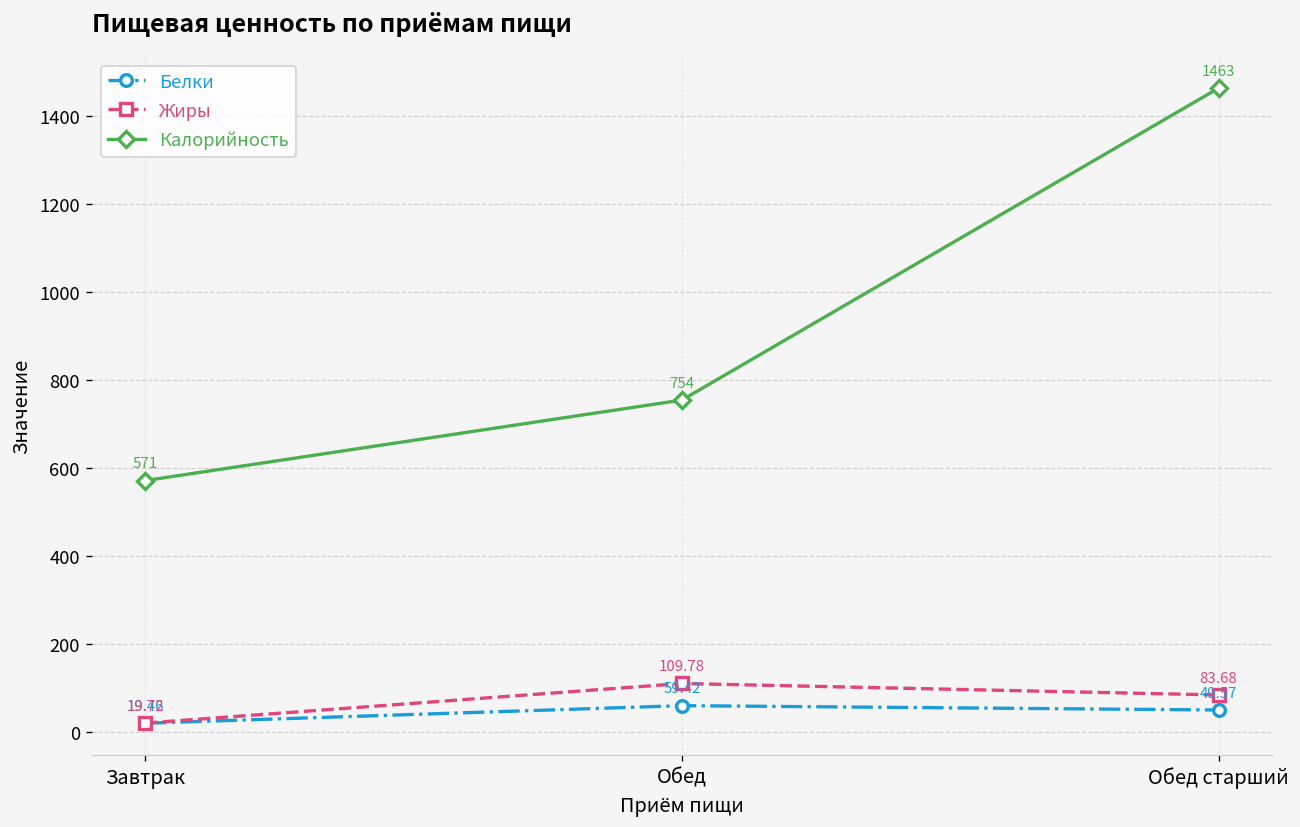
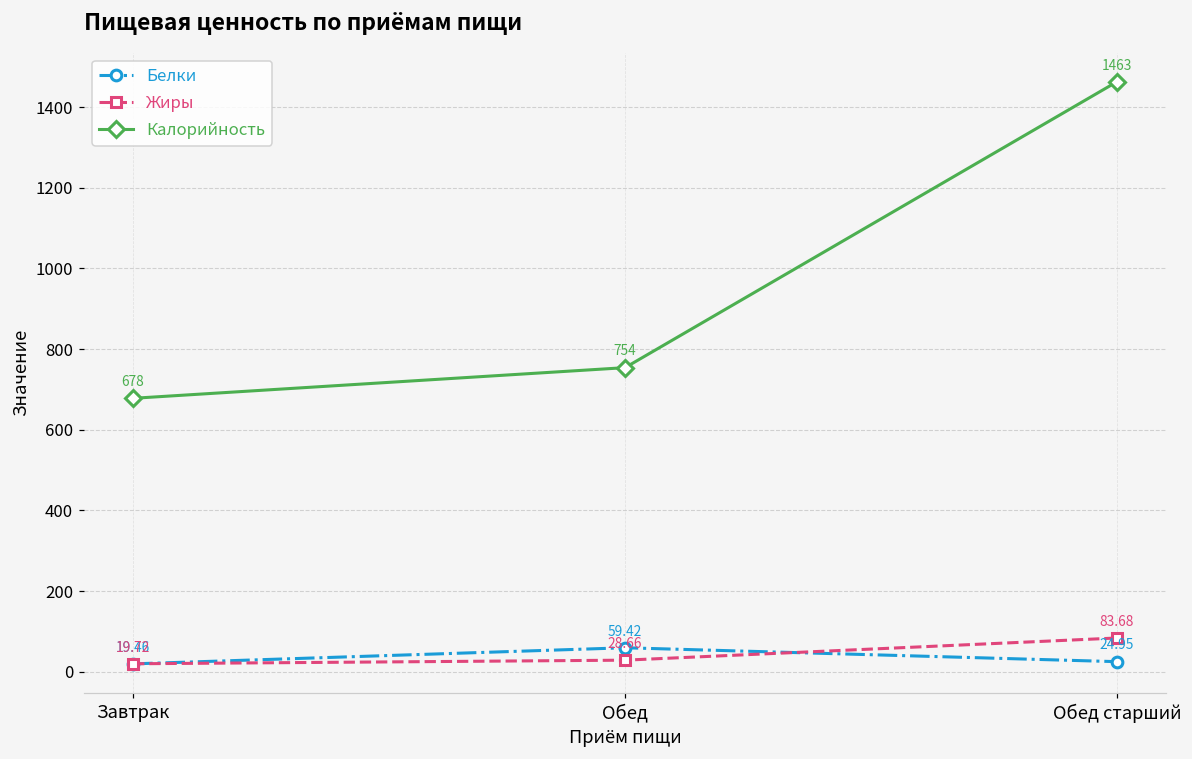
Калорийность, Завтрак: 571 -> 678
Жиры, Обед: 109.78 -> 28.66
Белки, Обед старший: 49.57 -> 24.95
